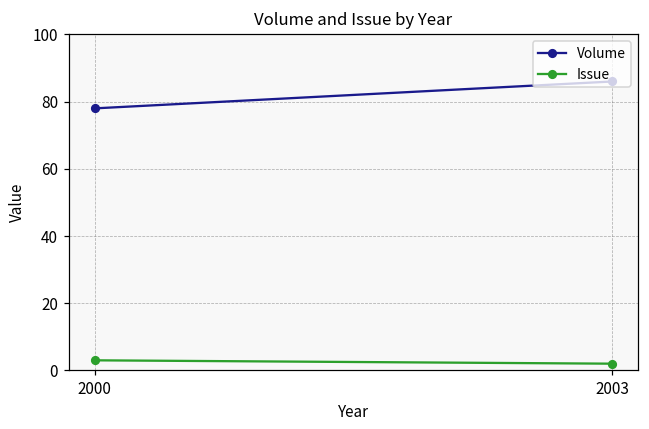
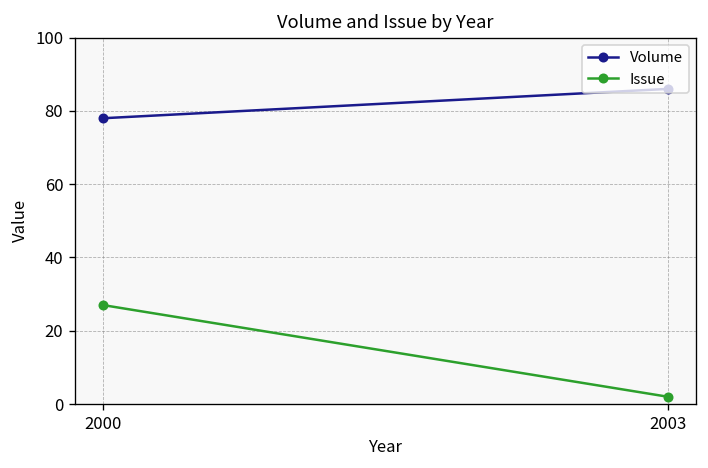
Issue, 2000: 3 -> 27
